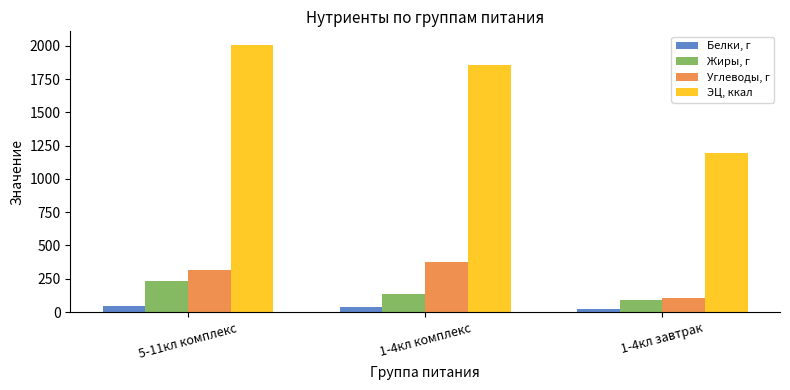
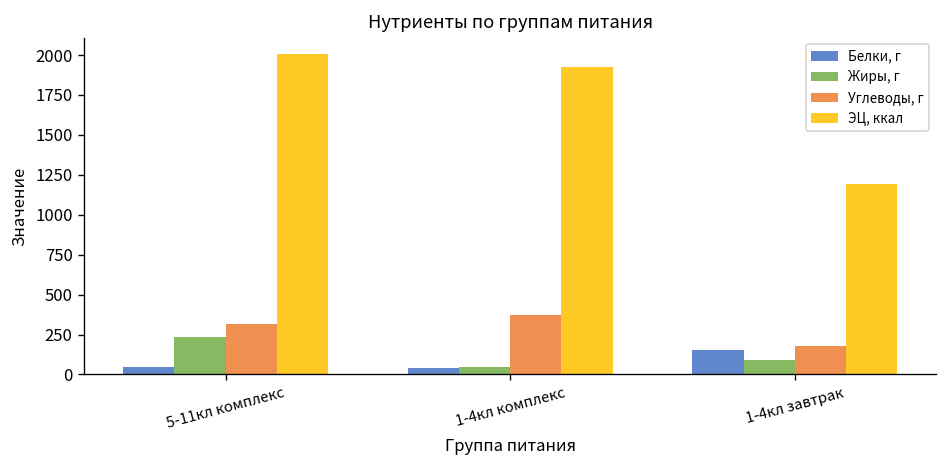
Жиры, г, 1-4кл комплекс: 140 -> 50
ЭЦ, ккал, 1-4кл комплекс: 1850 -> 1930
Белки, г, 1-4кл завтрак: 20 -> 150
Углеводы, г, 1-4кл завтрак: 100 -> 180
